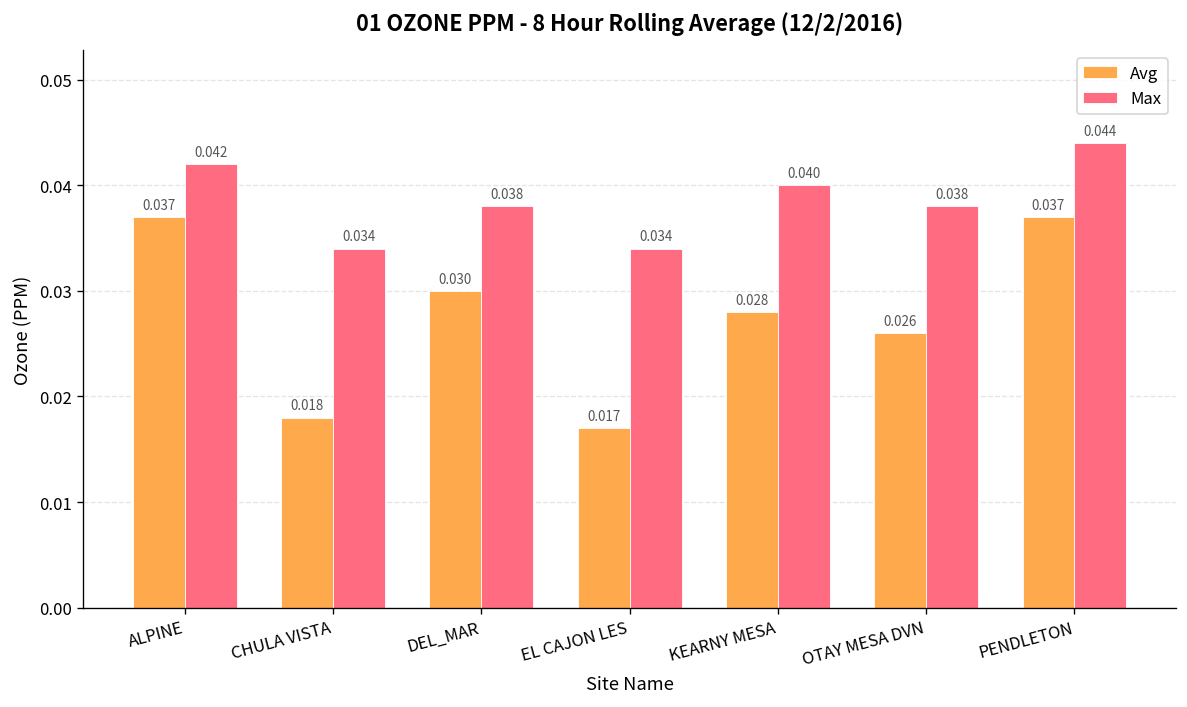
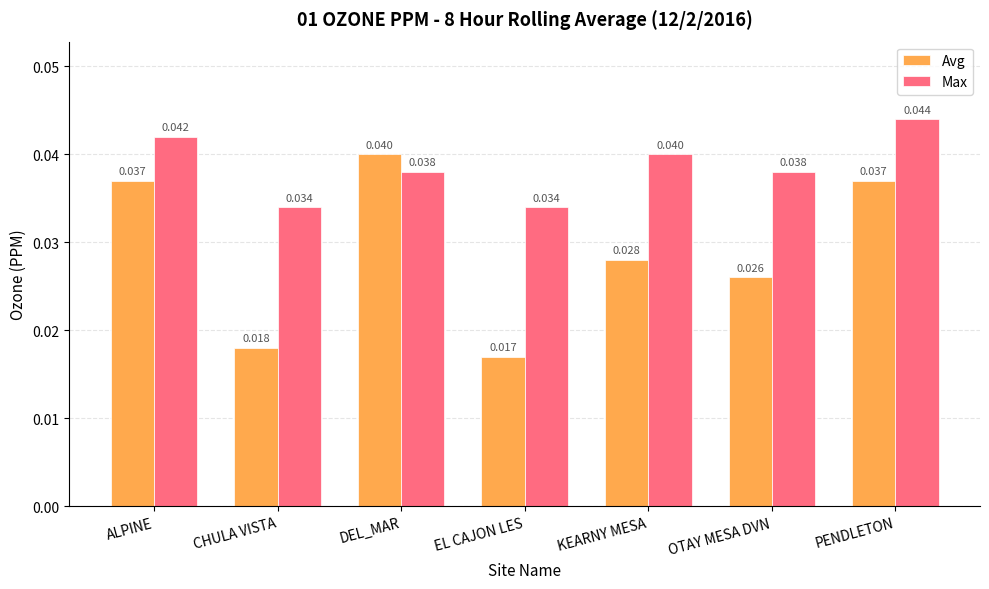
Avg, DEL_MAR: 0.030 -> 0.040
